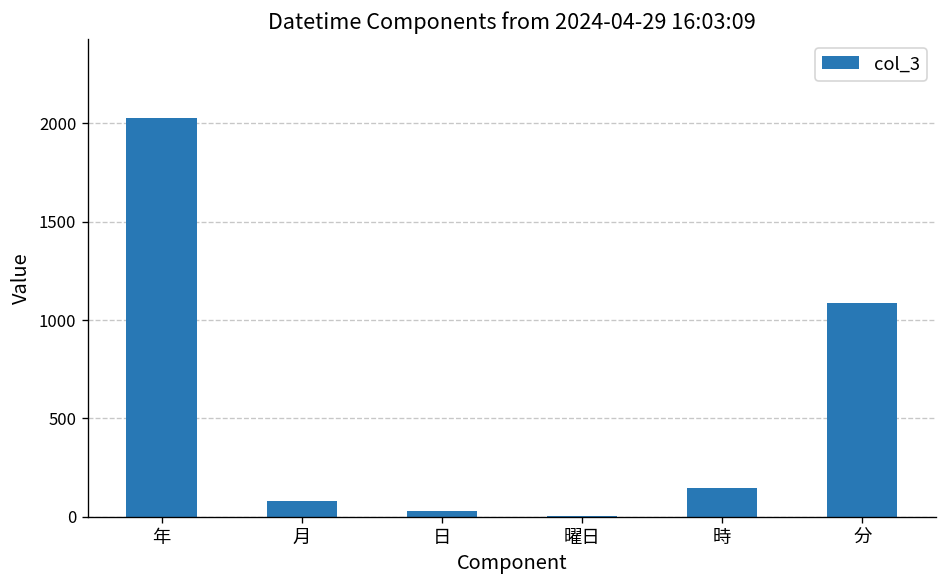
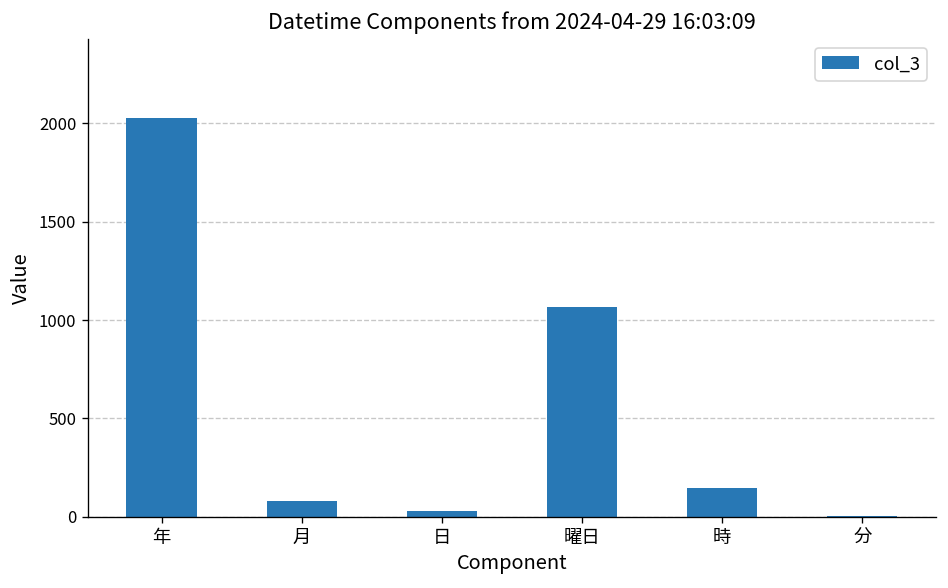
曜日: 0 -> 1060
分: 1090 -> 0
